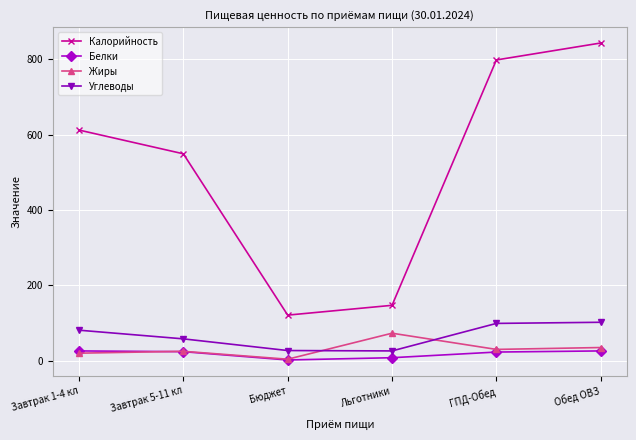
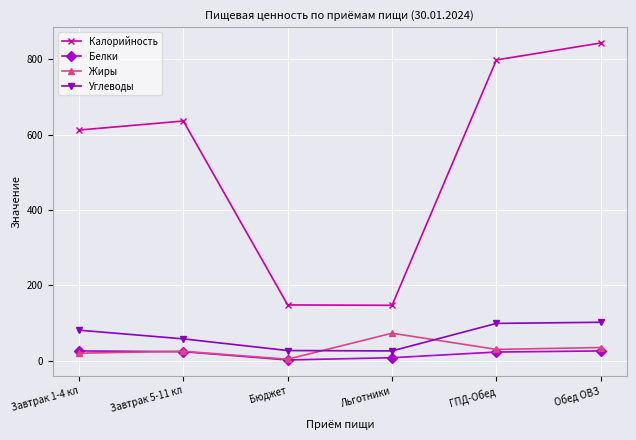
Калорийность, Завтрак 5-11 кл: 550 -> 640
Калорийность, Бюджет: 120 -> 150
